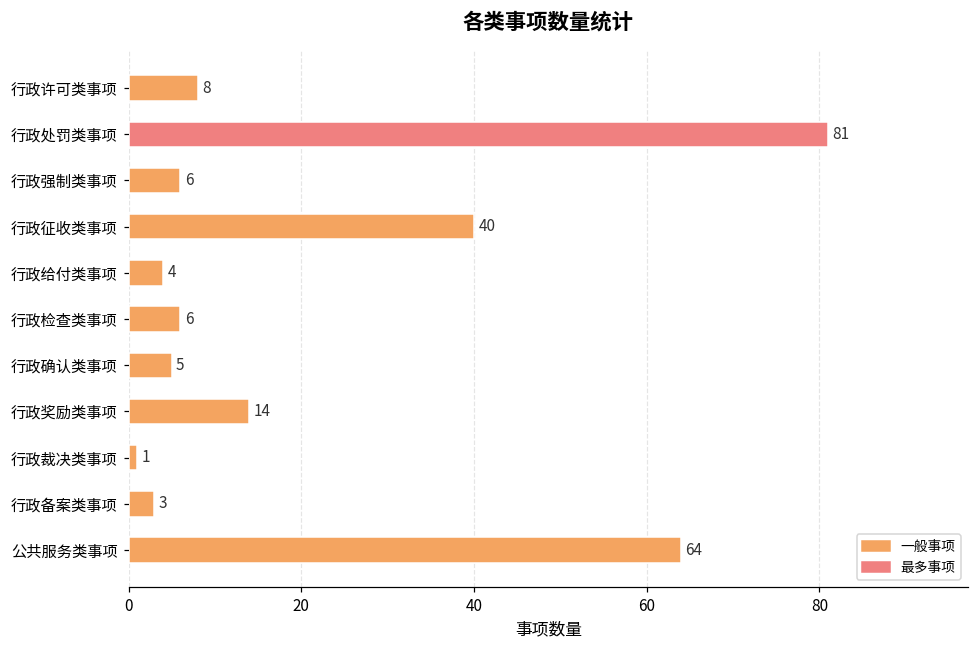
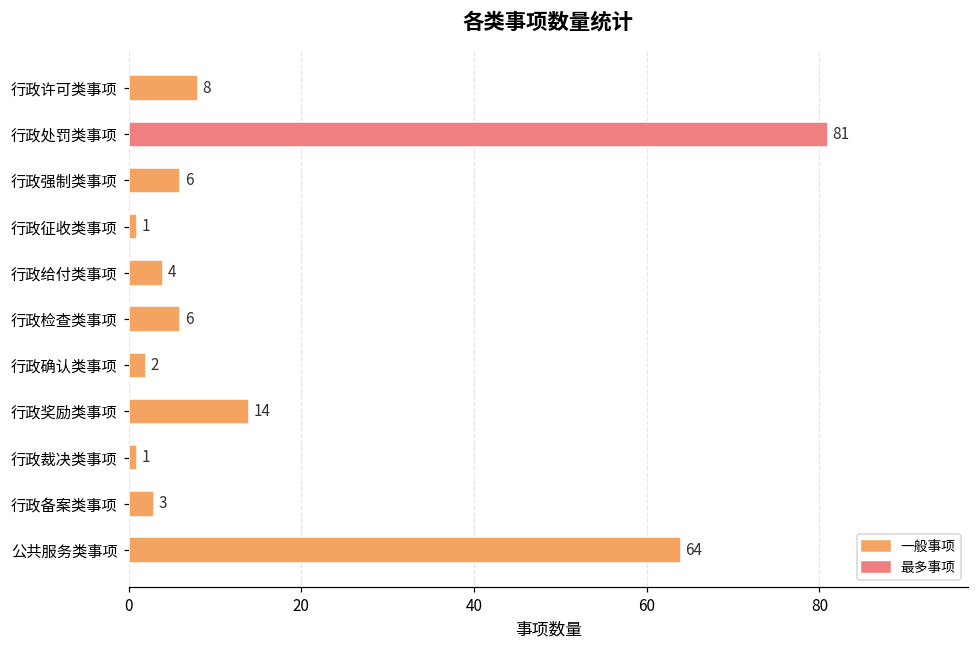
行政征收类事项: 40 -> 1
行政确认类事项: 5 -> 2
